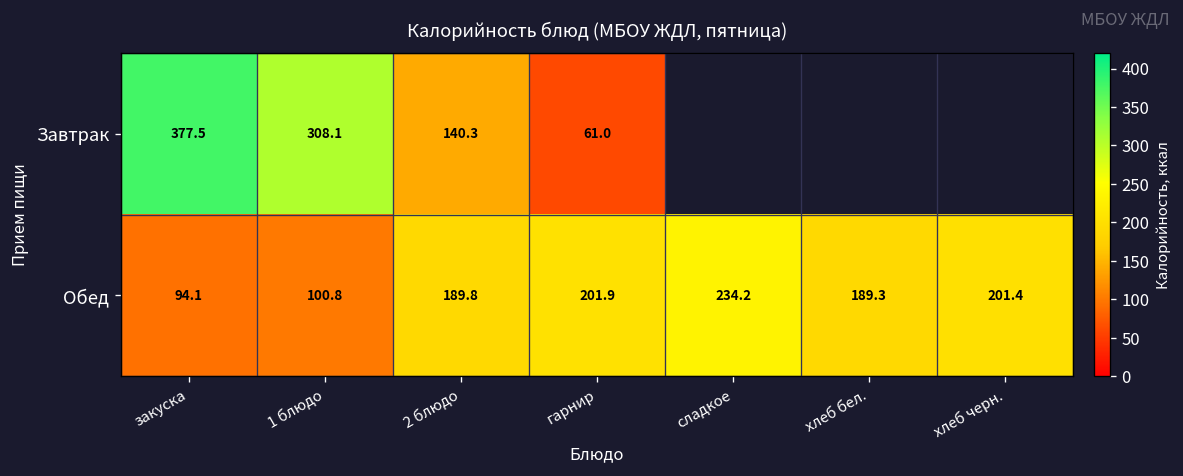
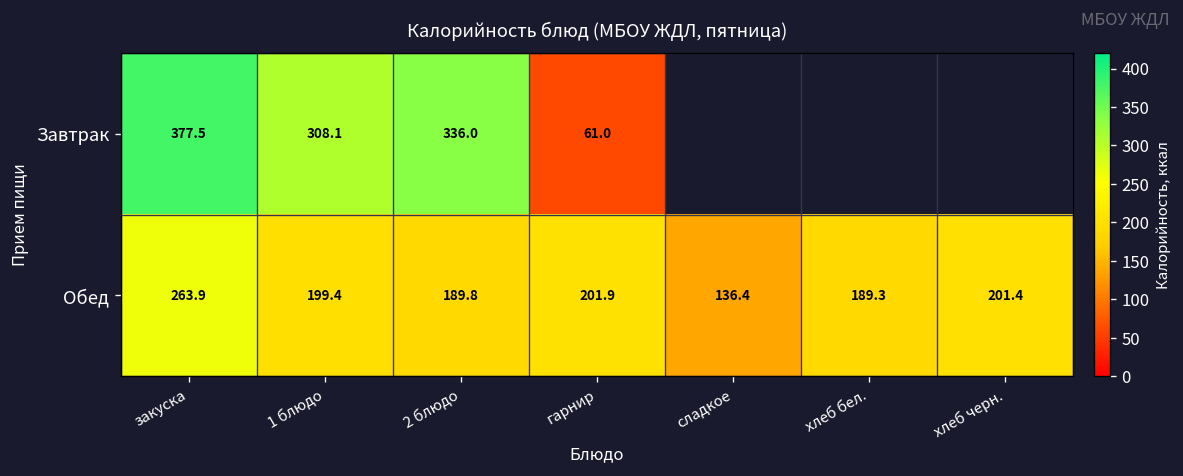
Завтрак, 2 блюдо: 140.3 -> 336.0
Обед, закуска: 94.1 -> 263.9
Обед, 1 блюдо: 100.8 -> 199.4
Обед, сладкое: 234.2 -> 136.4
